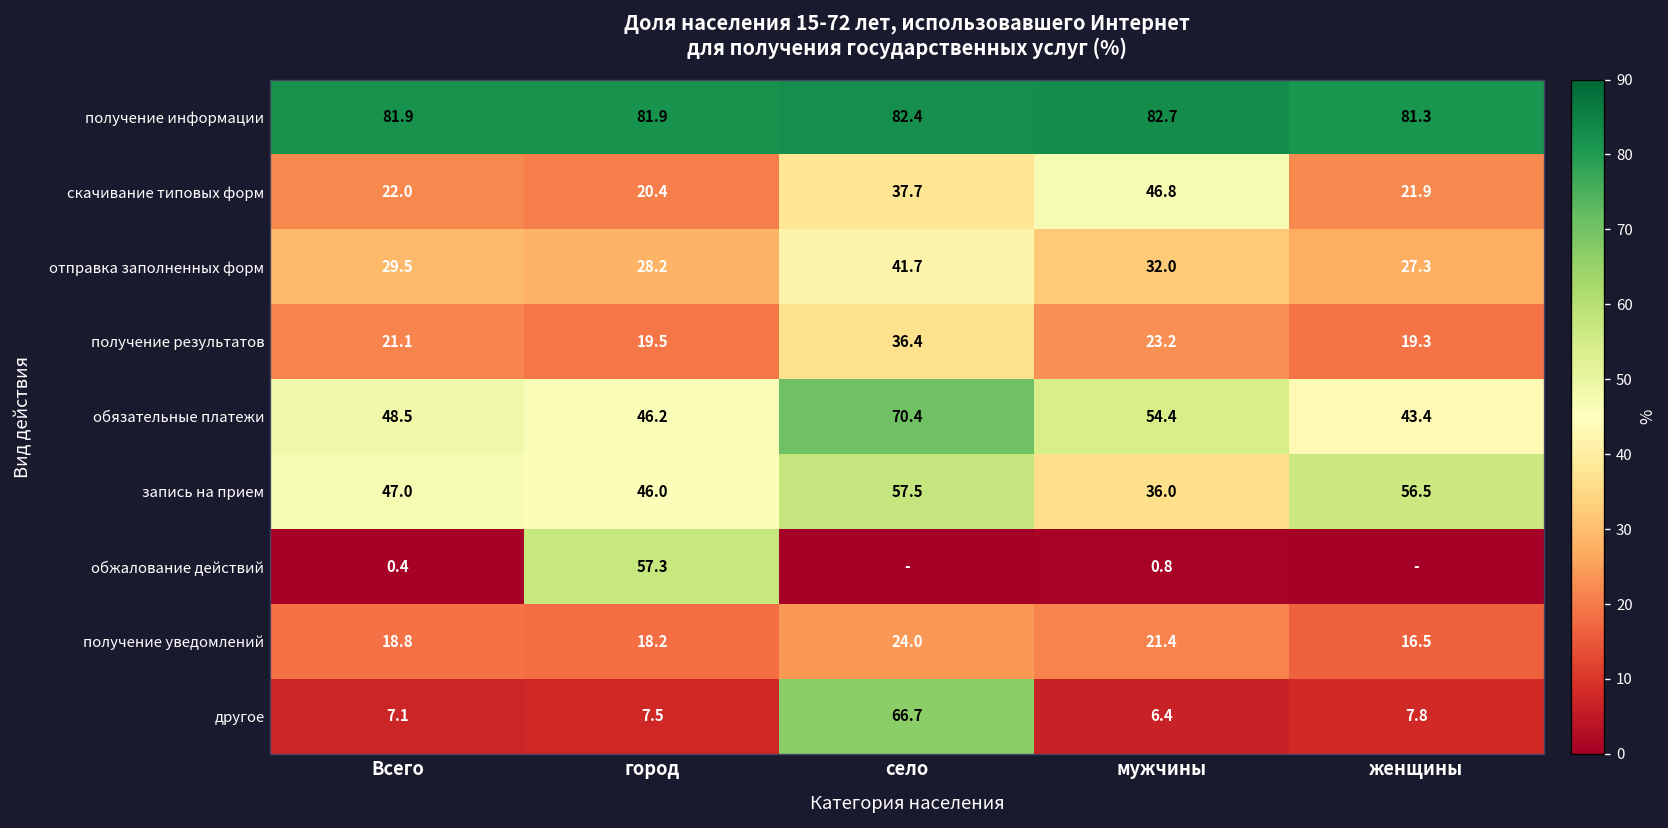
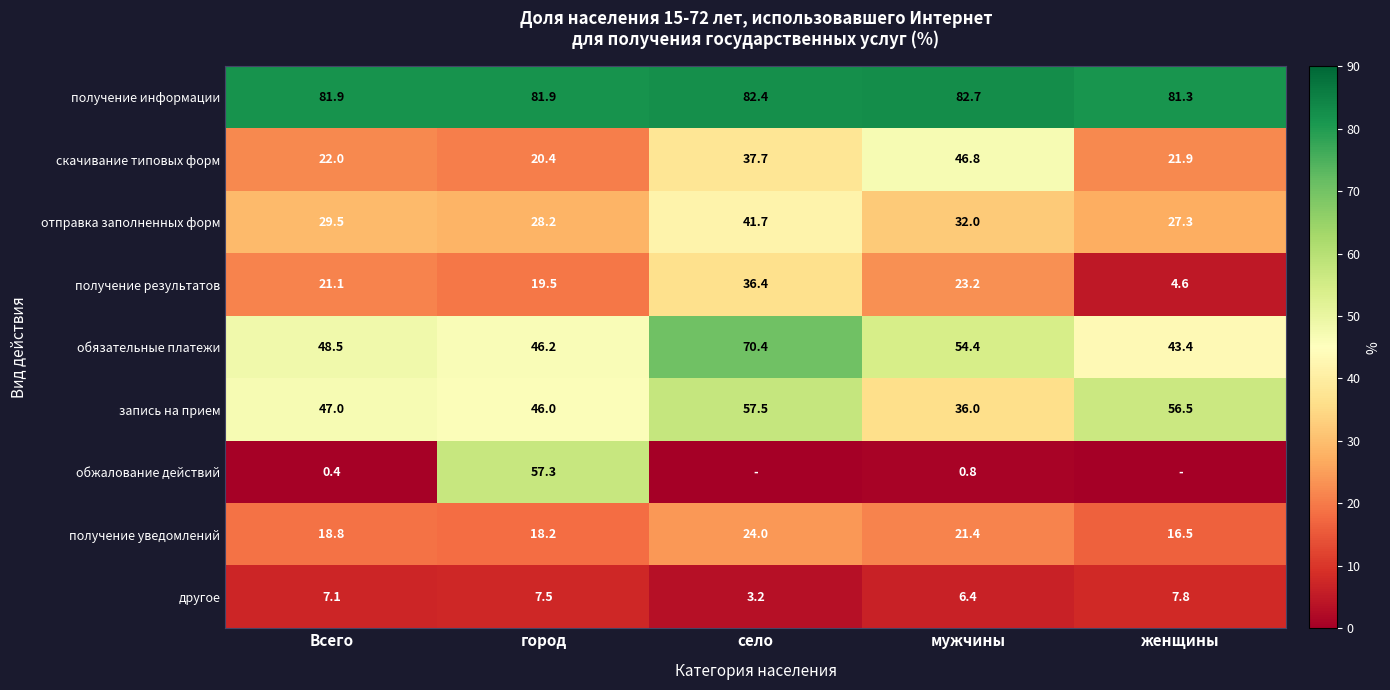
получение результатов, женщины: 19.3 -> 4.6
другое, село: 66.7 -> 3.2
